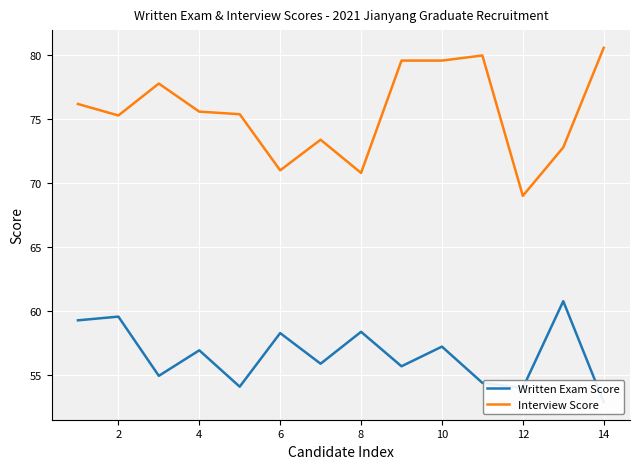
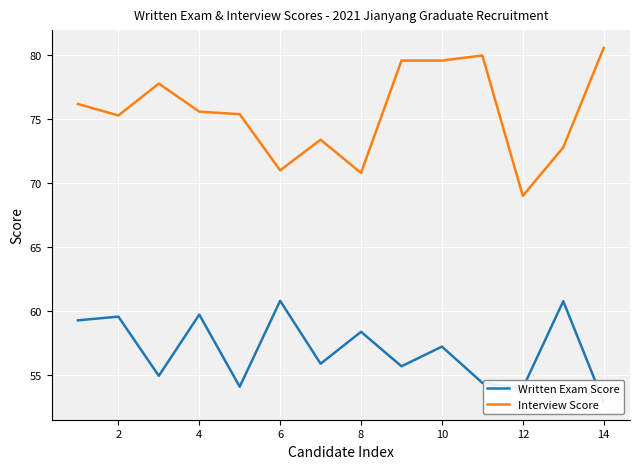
Written Exam Score, 4: 56.9 -> 59.7
Written Exam Score, 6: 58.3 -> 60.8
